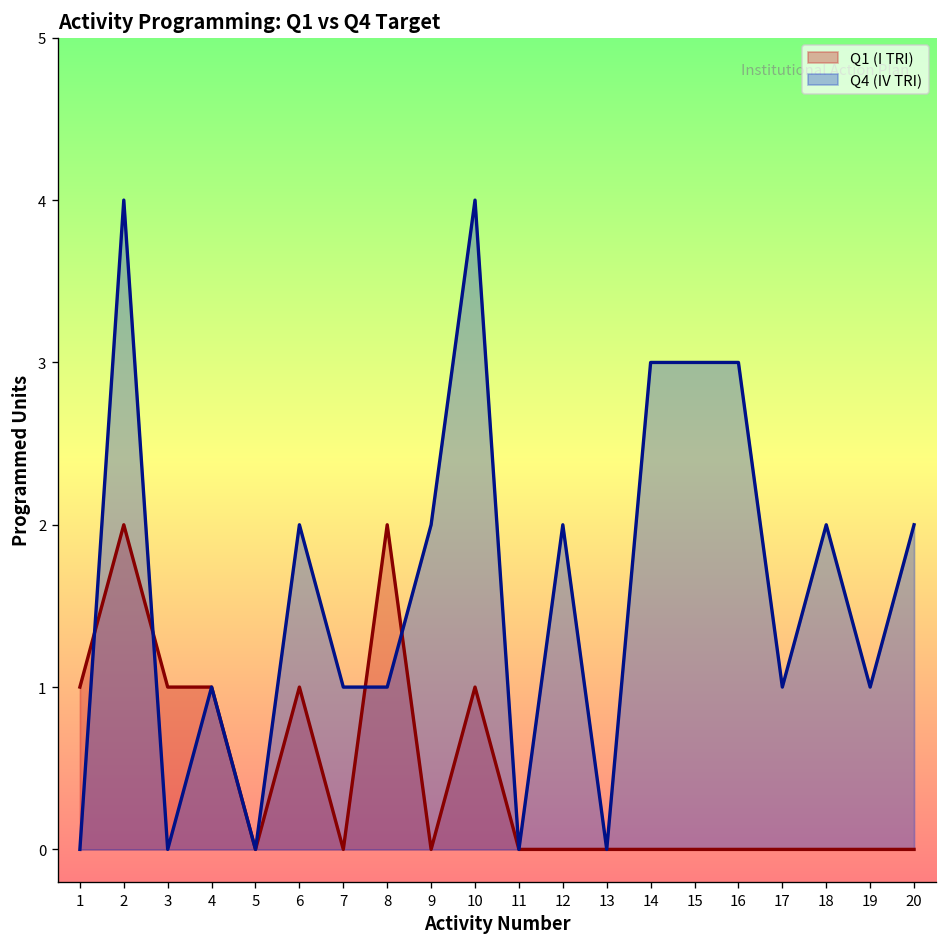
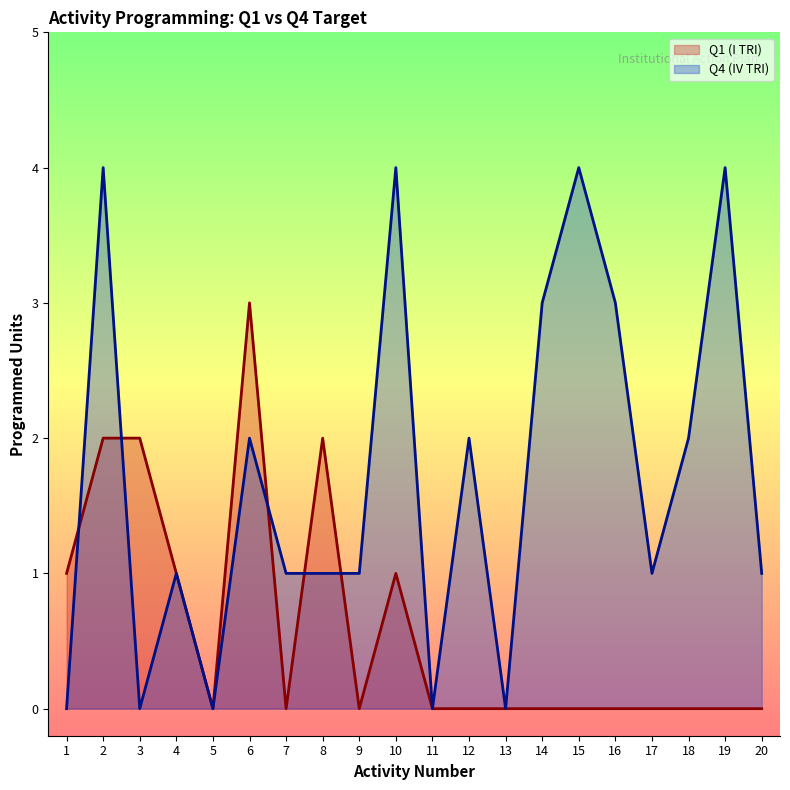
Q1 (I TRI), 3: 1 -> 2
Q1 (I TRI), 6: 1 -> 3
Q4 (IV TRI), 9: 2 -> 1
Q4 (IV TRI), 15: 3 -> 4
Q4 (IV TRI), 19: 1 -> 4
Q4 (IV TRI), 20: 2 -> 1
